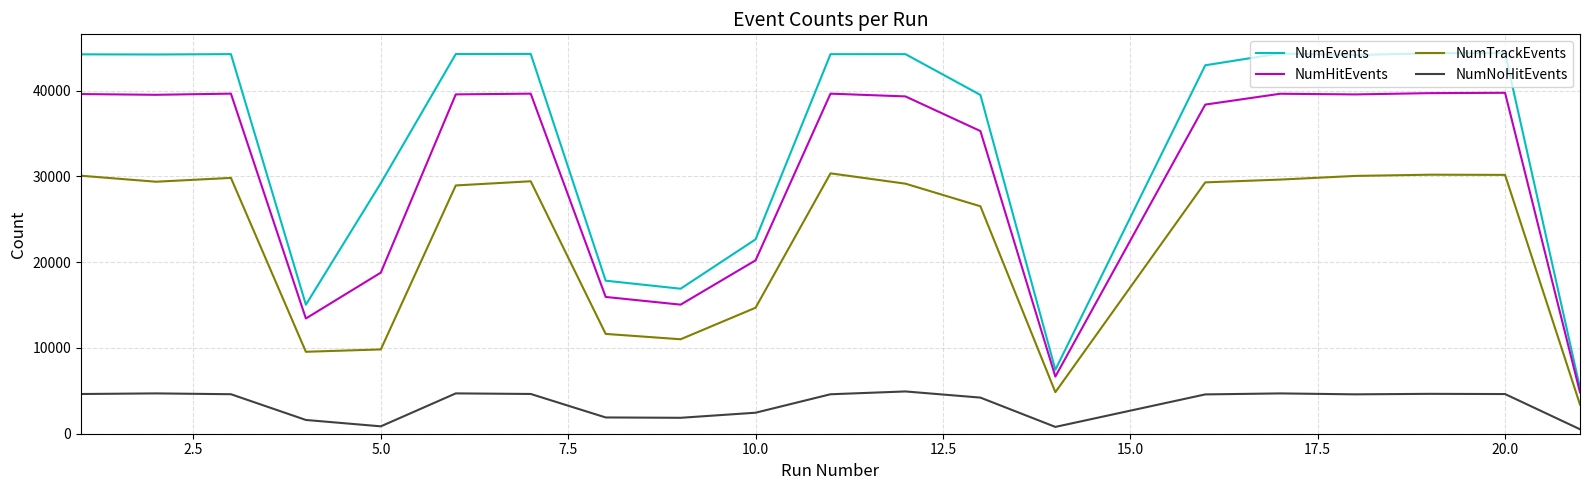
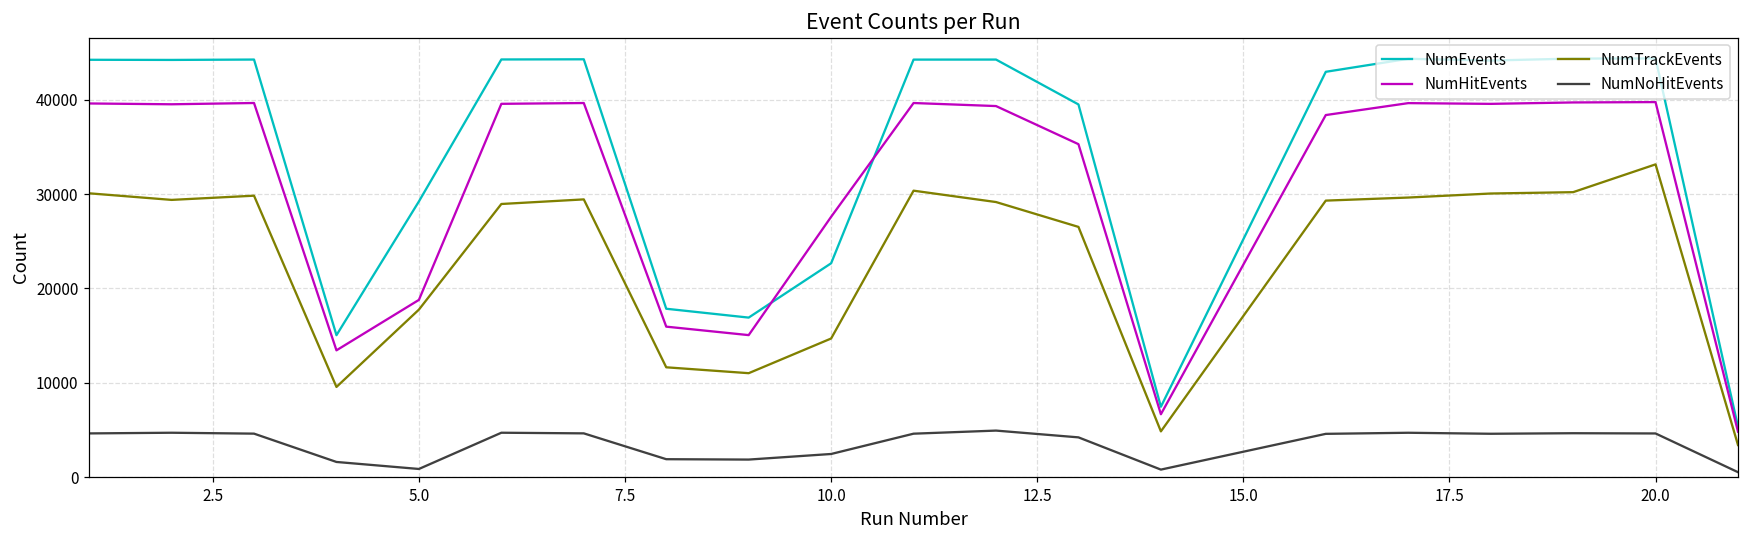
NumTrackEvents, 5.0: 10000 -> 18000
NumHitEvents, 10.0: 20000 -> 28000
NumTrackEvents, 20.0: 30000 -> 33000
